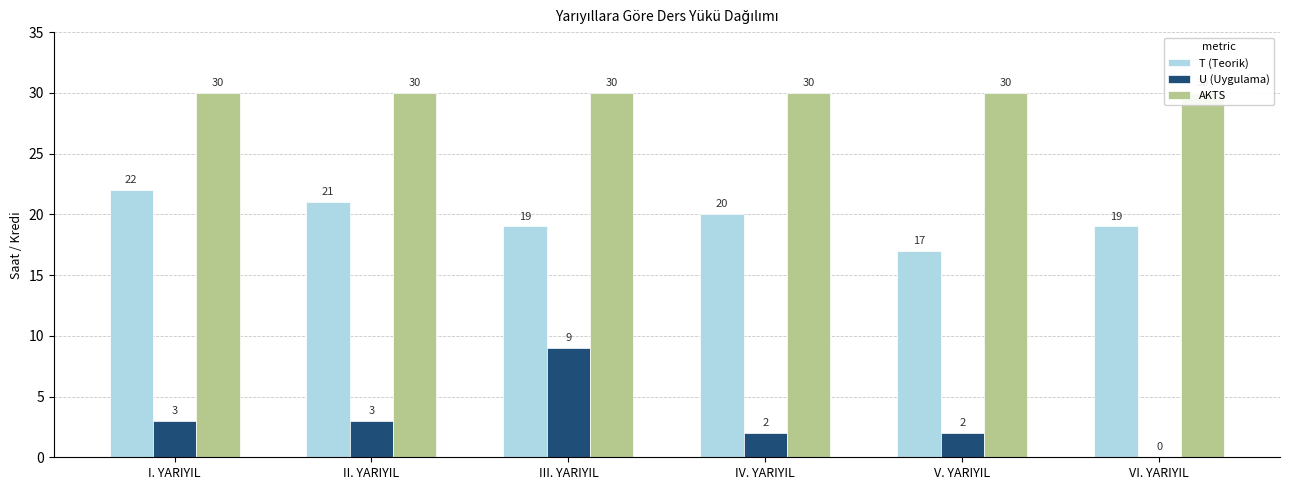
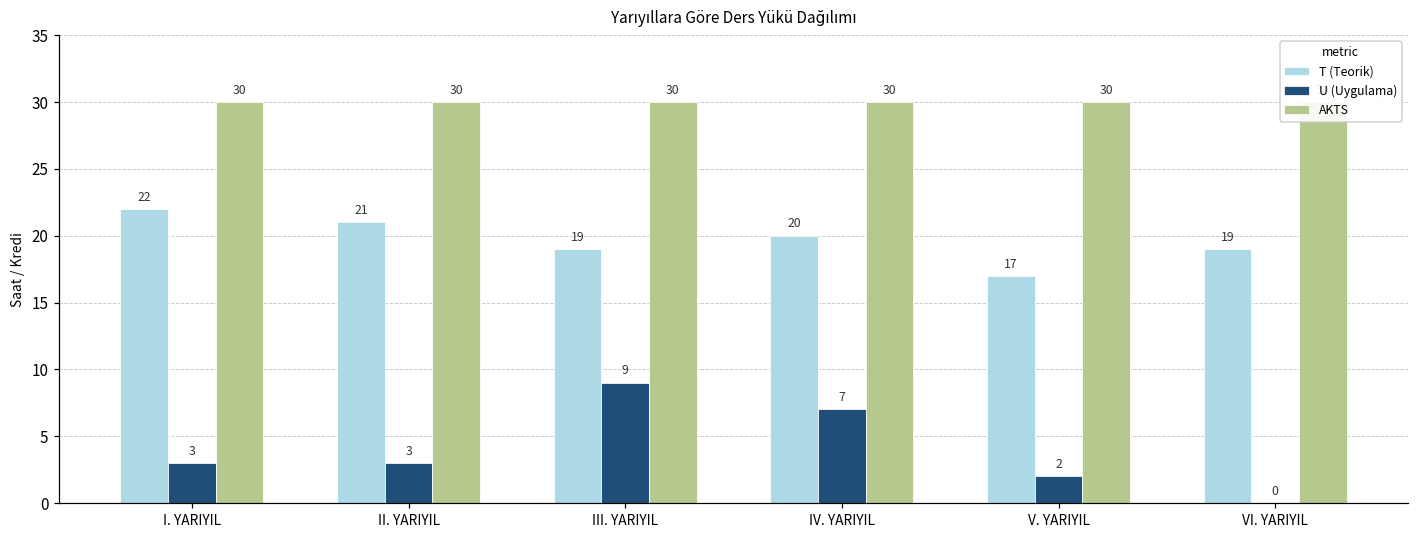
U (Uygulama), IV. YARIYIL: 2 -> 7
